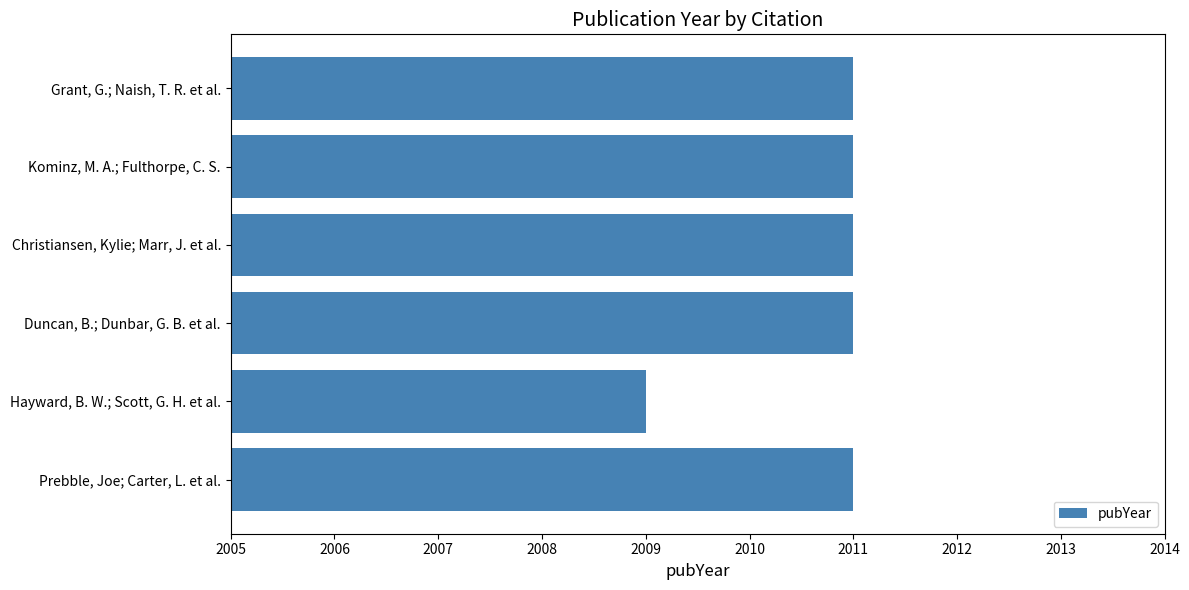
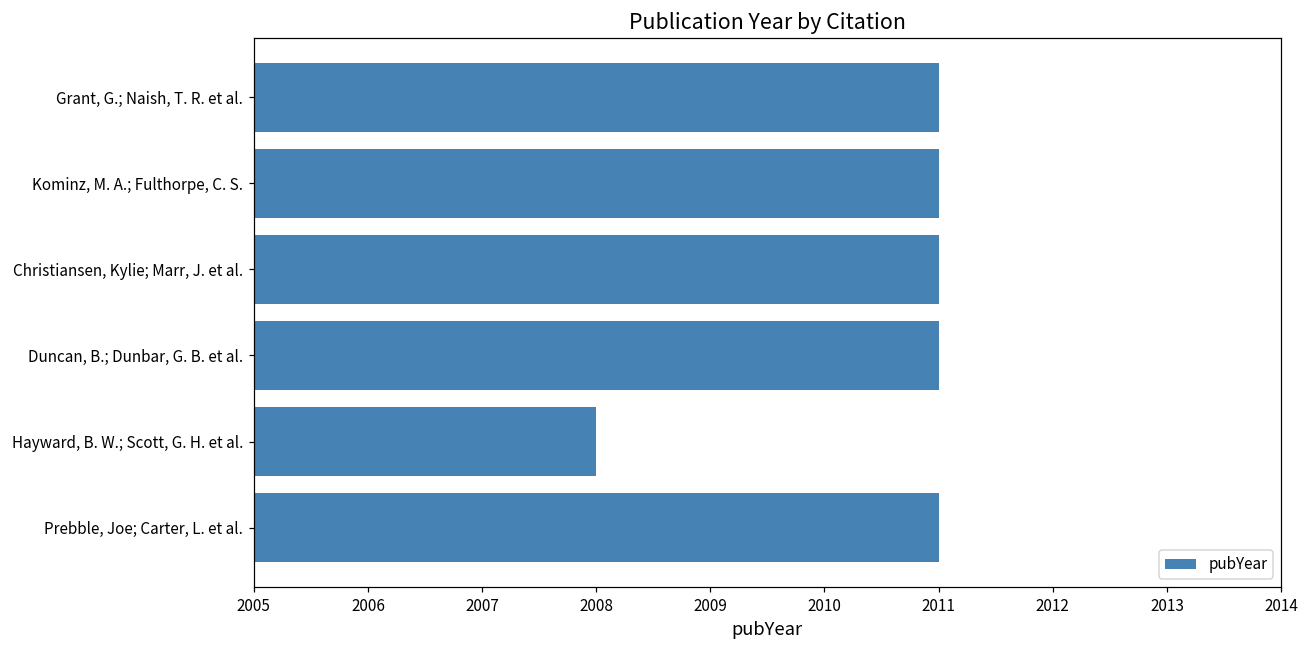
Hayward, B. W.; Scott, G. H. et al.: 2009 -> 2008
